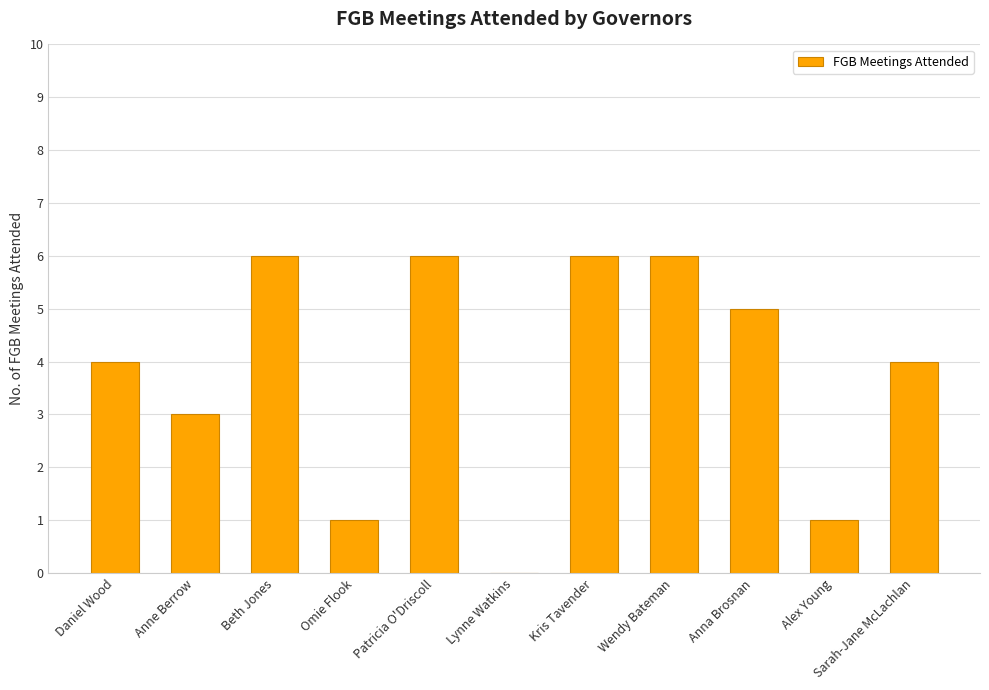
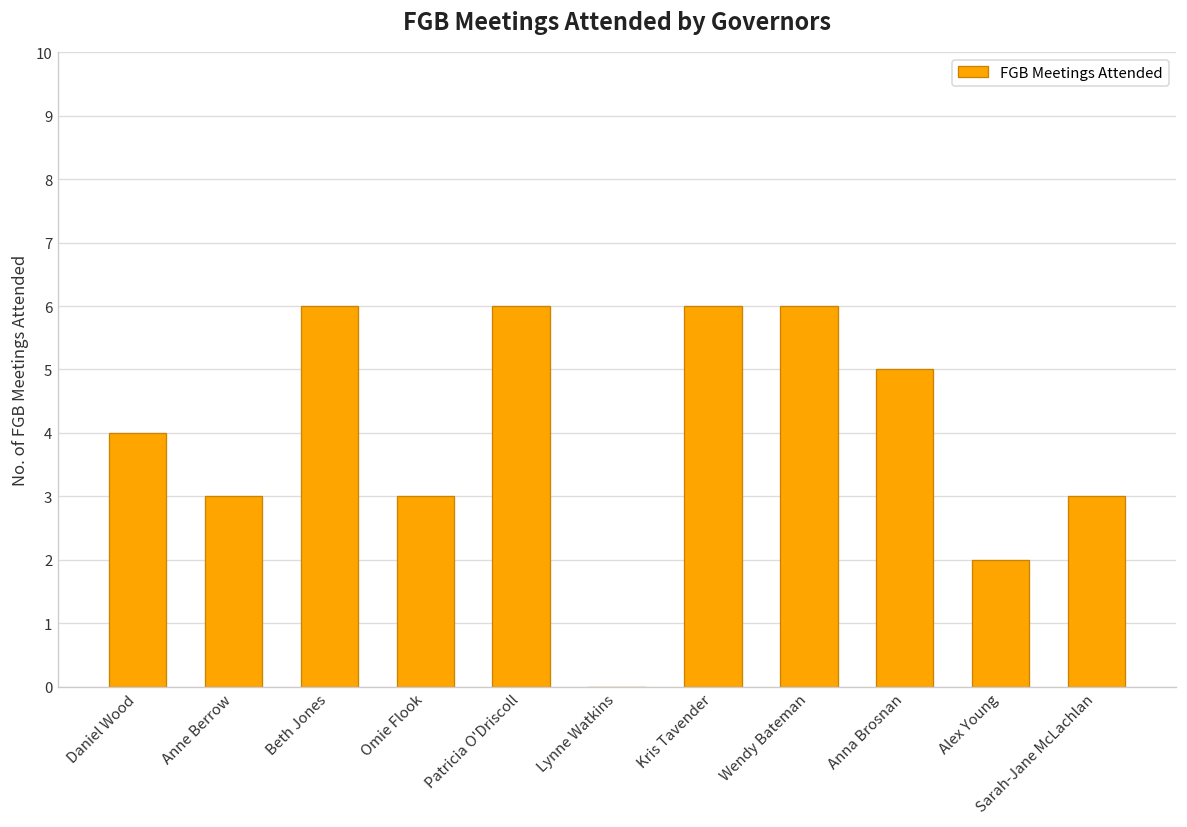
Omie Flook: 1 -> 3
Alex Young: 1 -> 2
Sarah-Jane McLachlan: 4 -> 3
